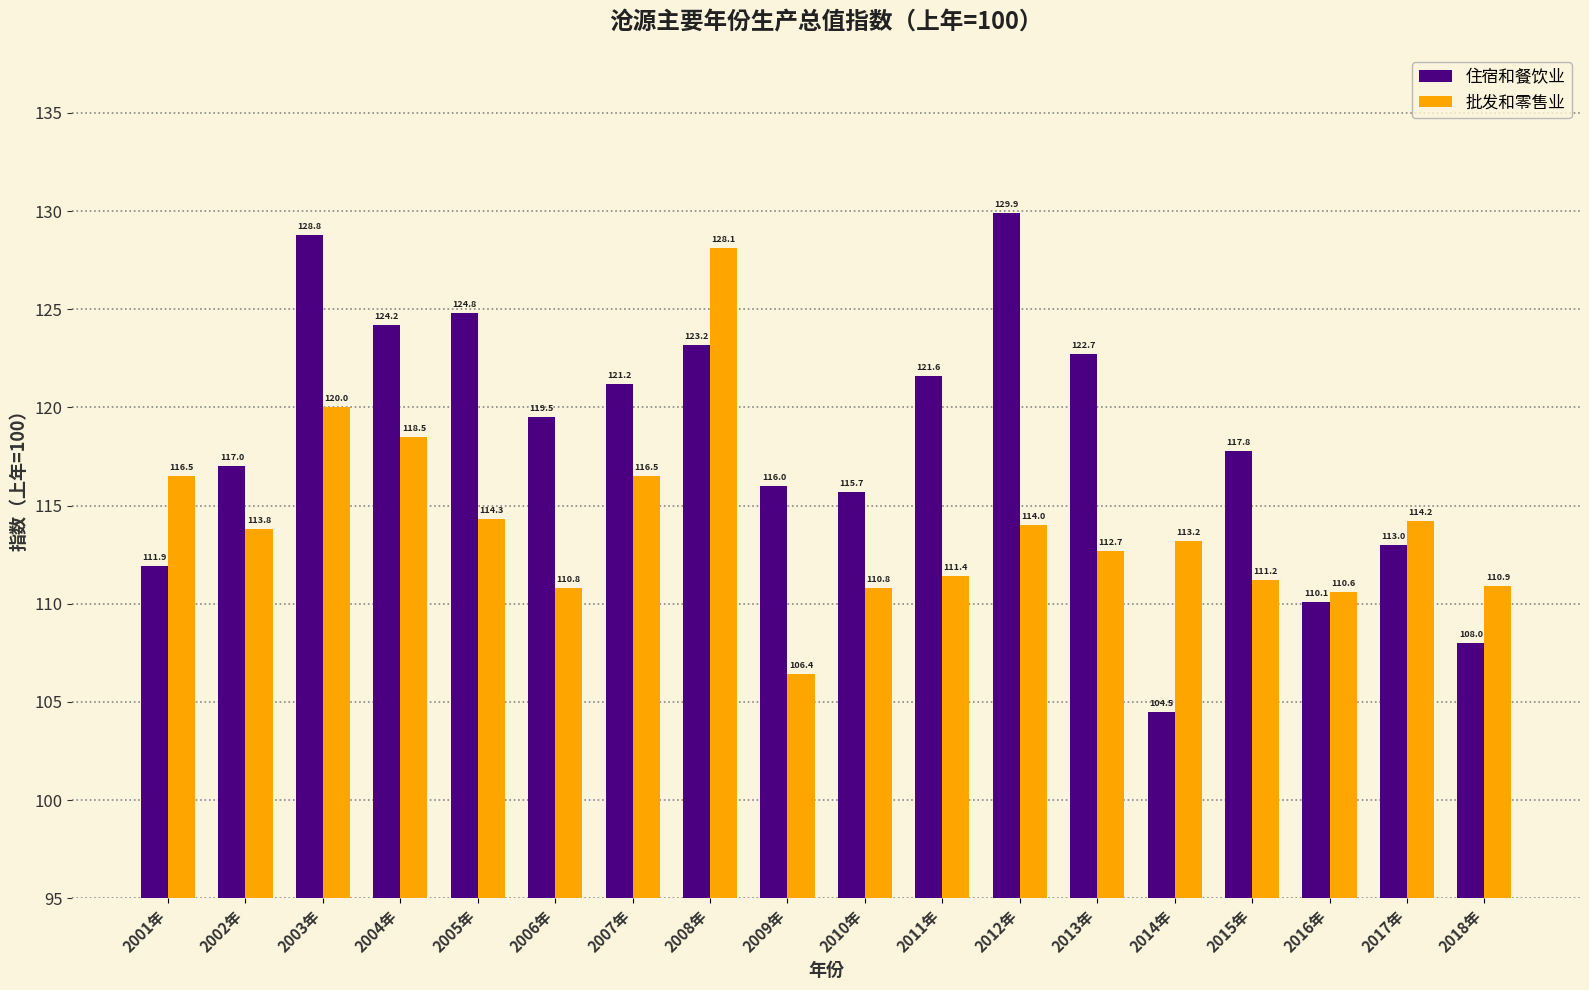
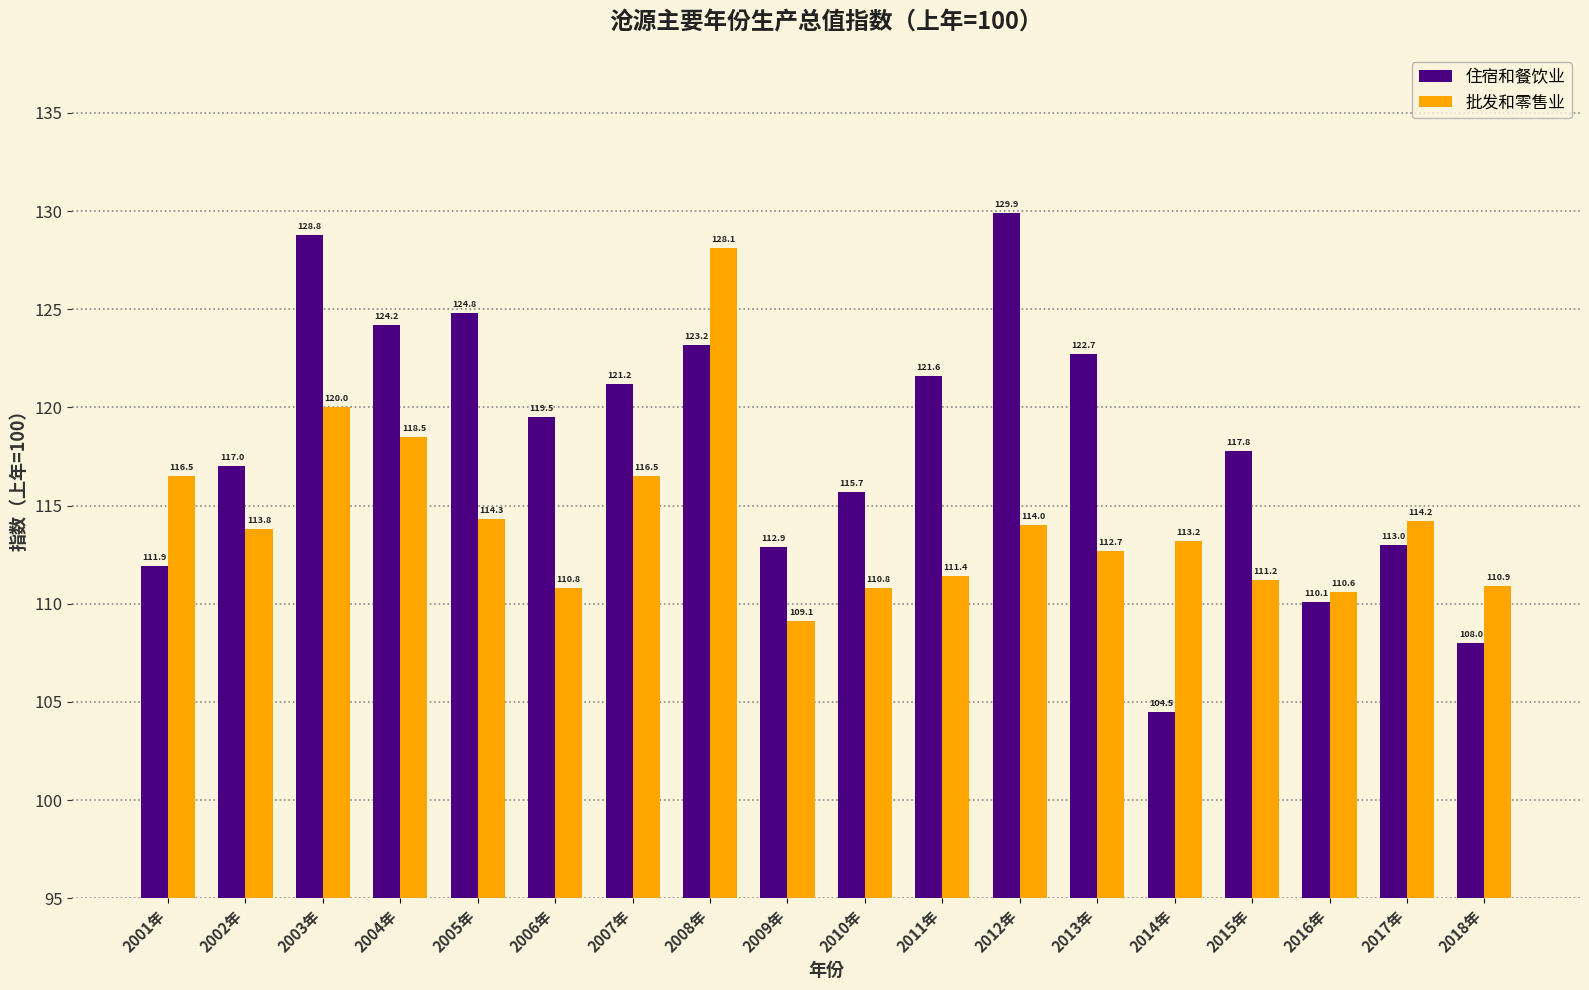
住宿和餐饮业, 2009年: 116.0 -> 112.9
批发和零售业, 2009年: 106.4 -> 109.1
